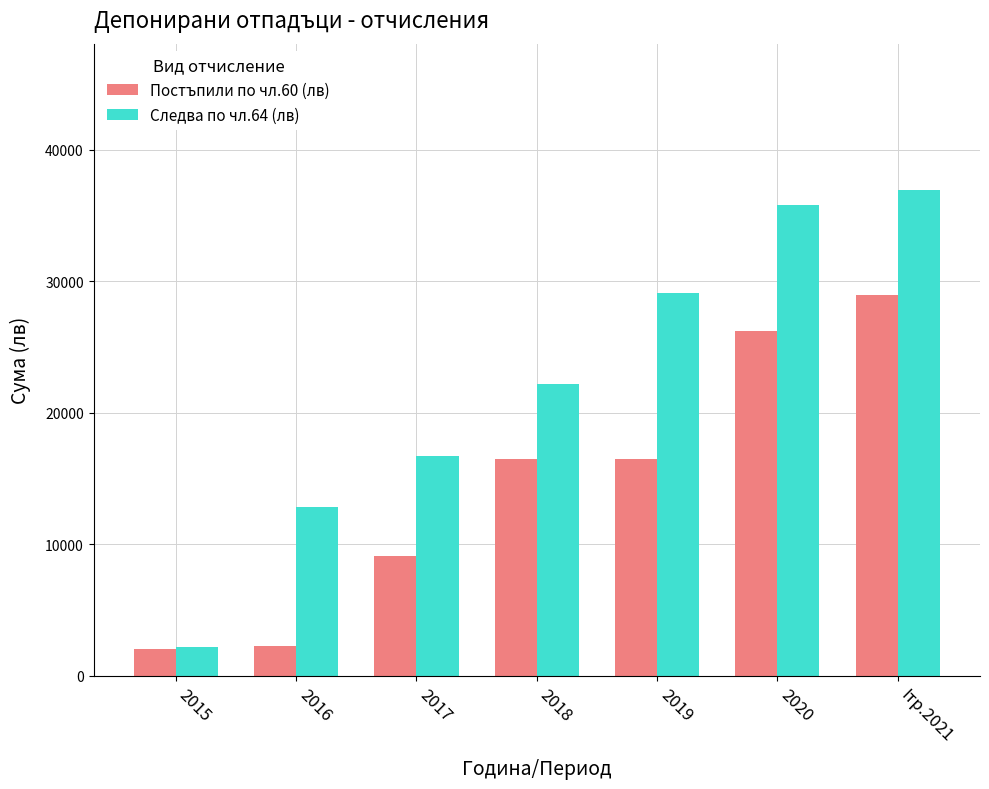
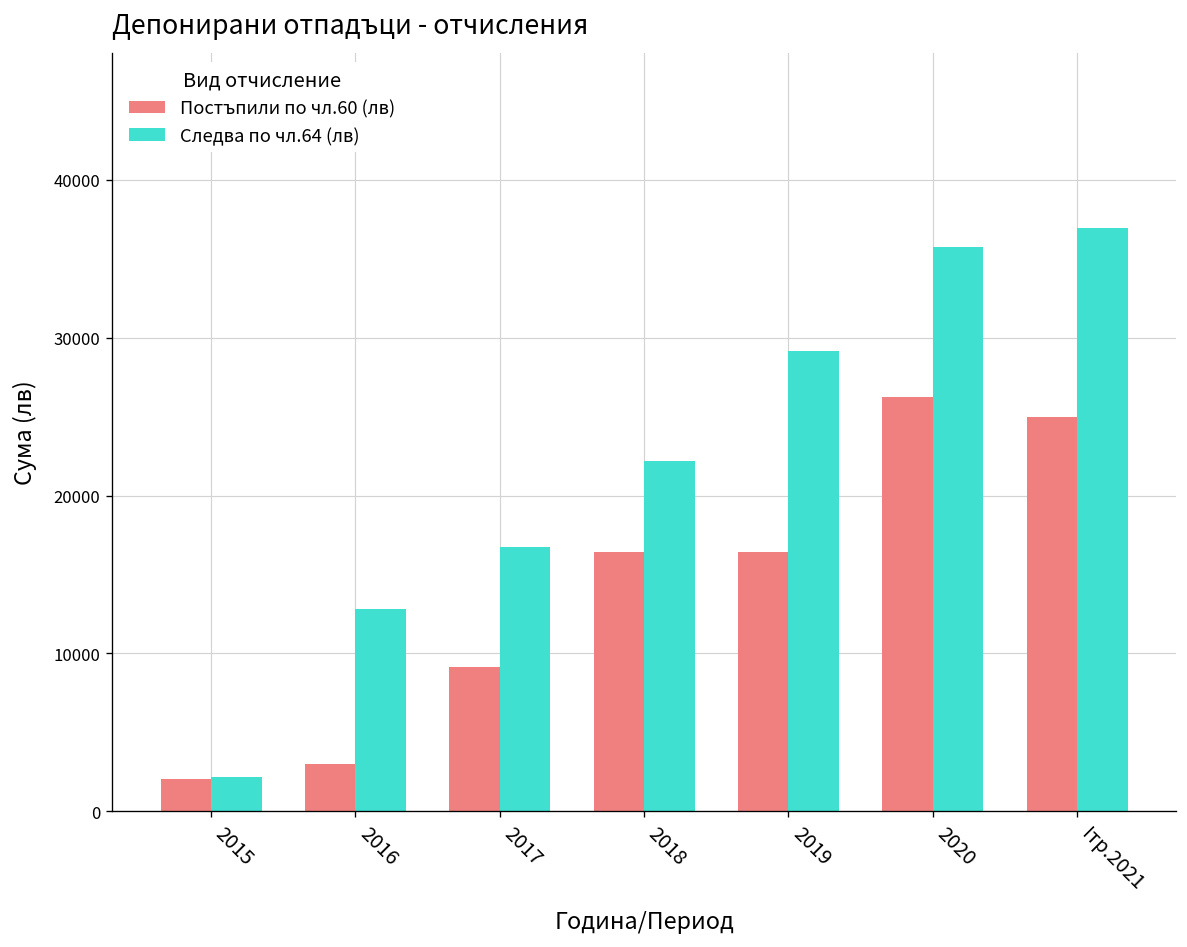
Постъпили по чл.60 (лв), 2016: 2300 -> 3000
Постъпили по чл.60 (лв), Iтр.2021: 29000 -> 25000
